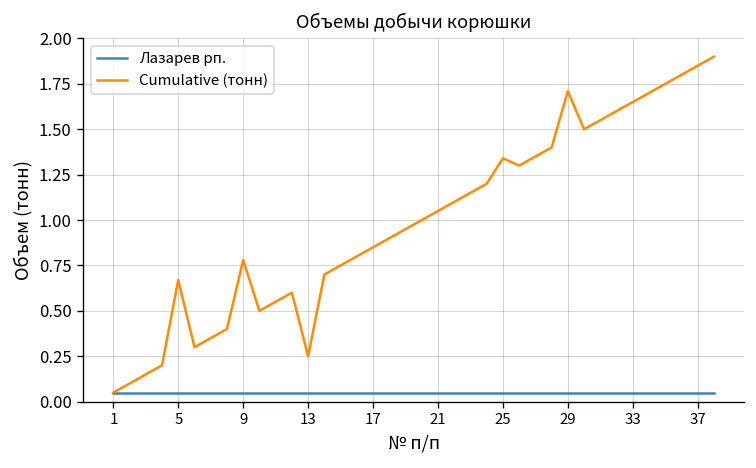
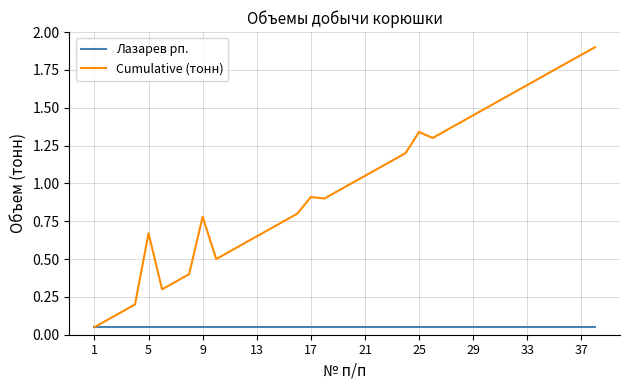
Cumulative (тонн), 13: 0.25 -> 0.65
Cumulative (тонн), 17: 0.85 -> 0.91
Cumulative (тонн), 29: 1.71 -> 1.45
